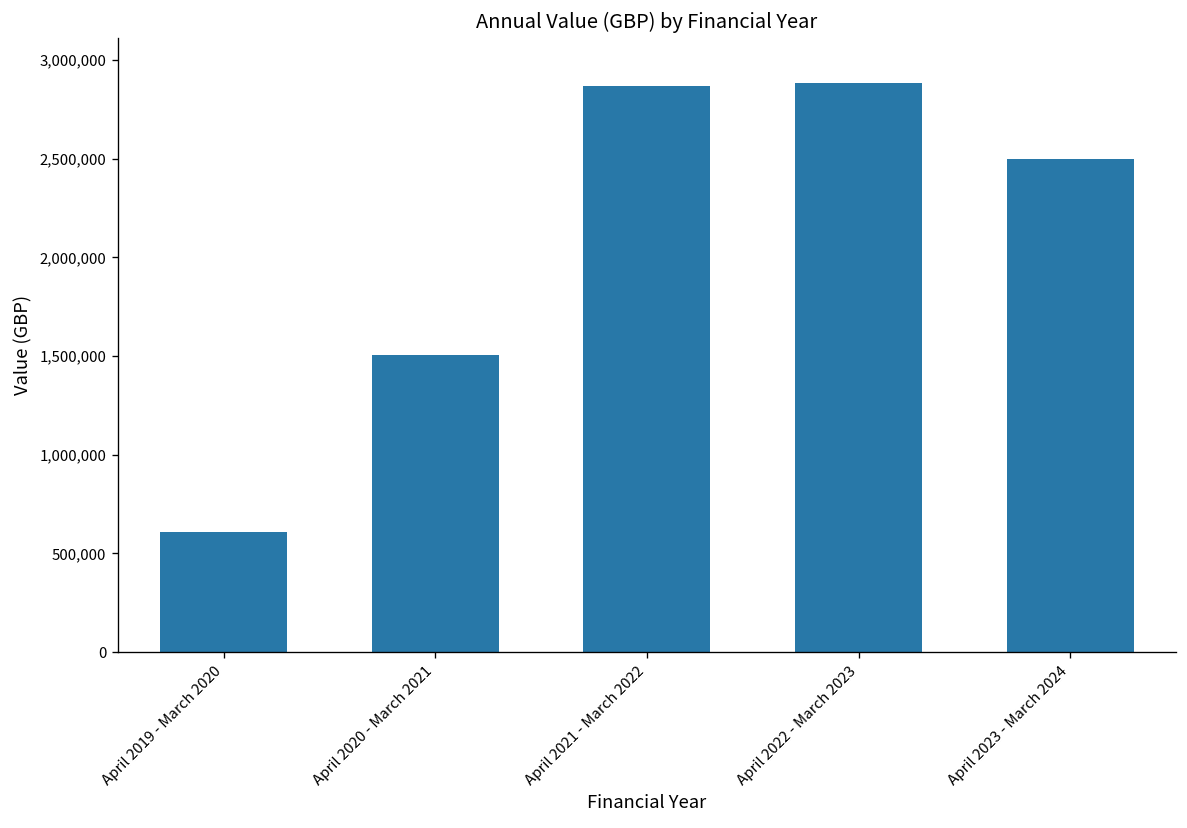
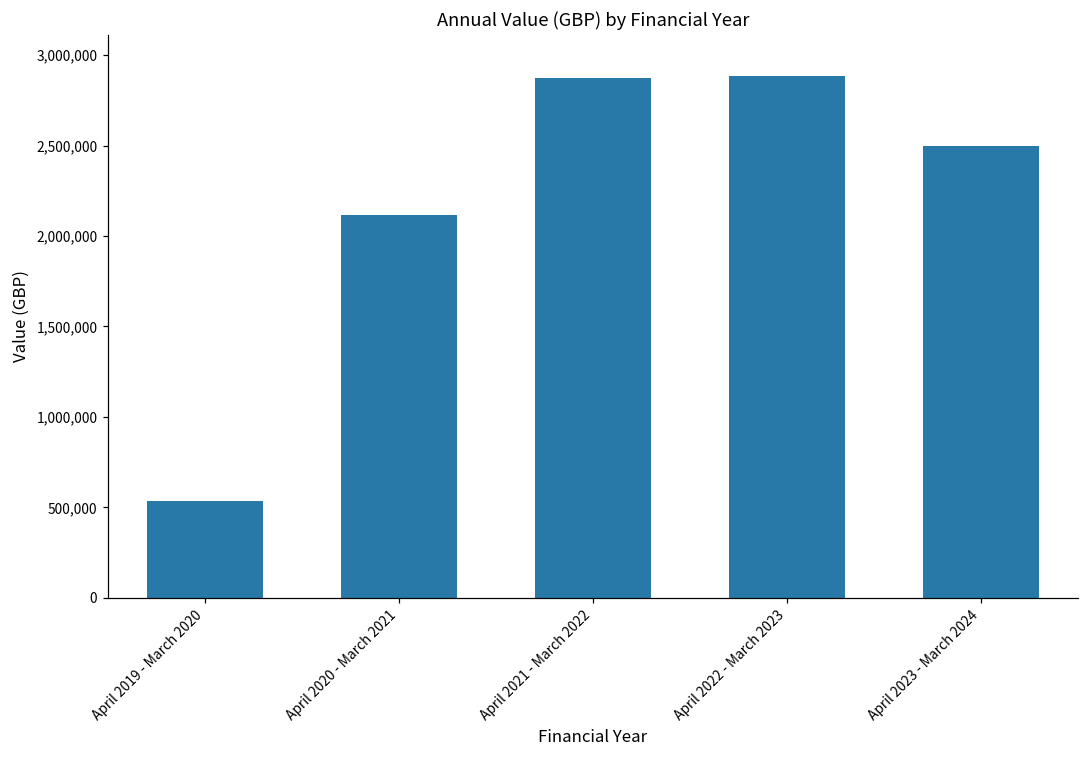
April 2019 - March 2020: 610,000 -> 530,000
April 2020 - March 2021: 1,510,000 -> 2,120,000
